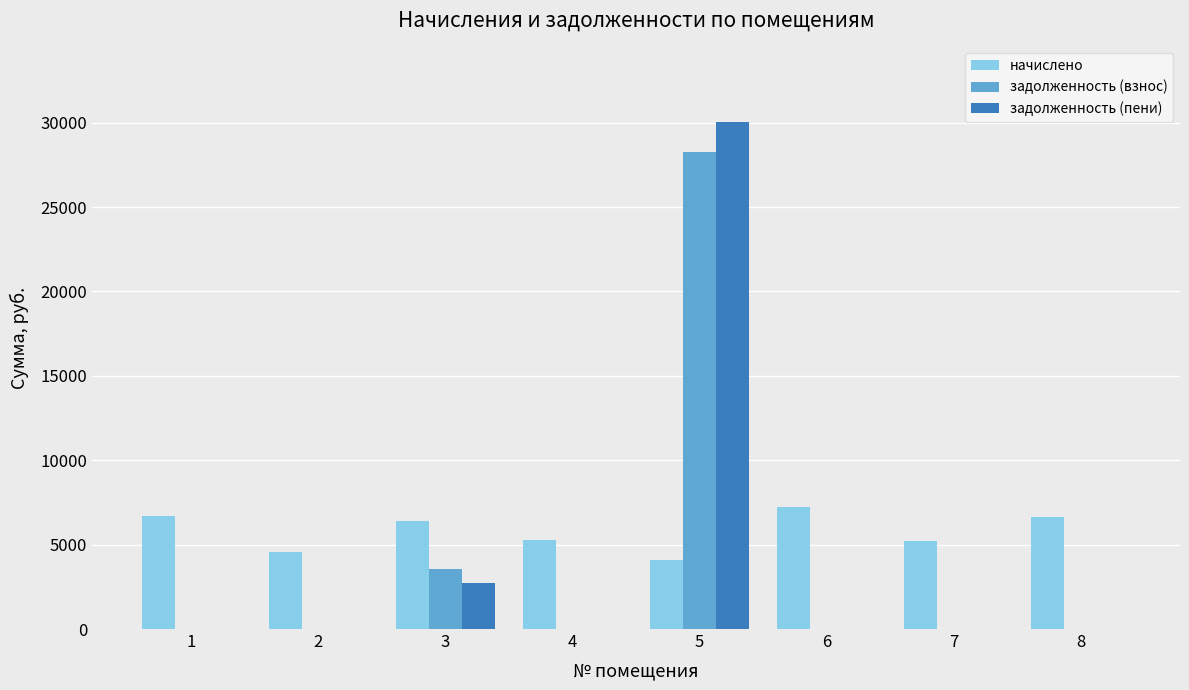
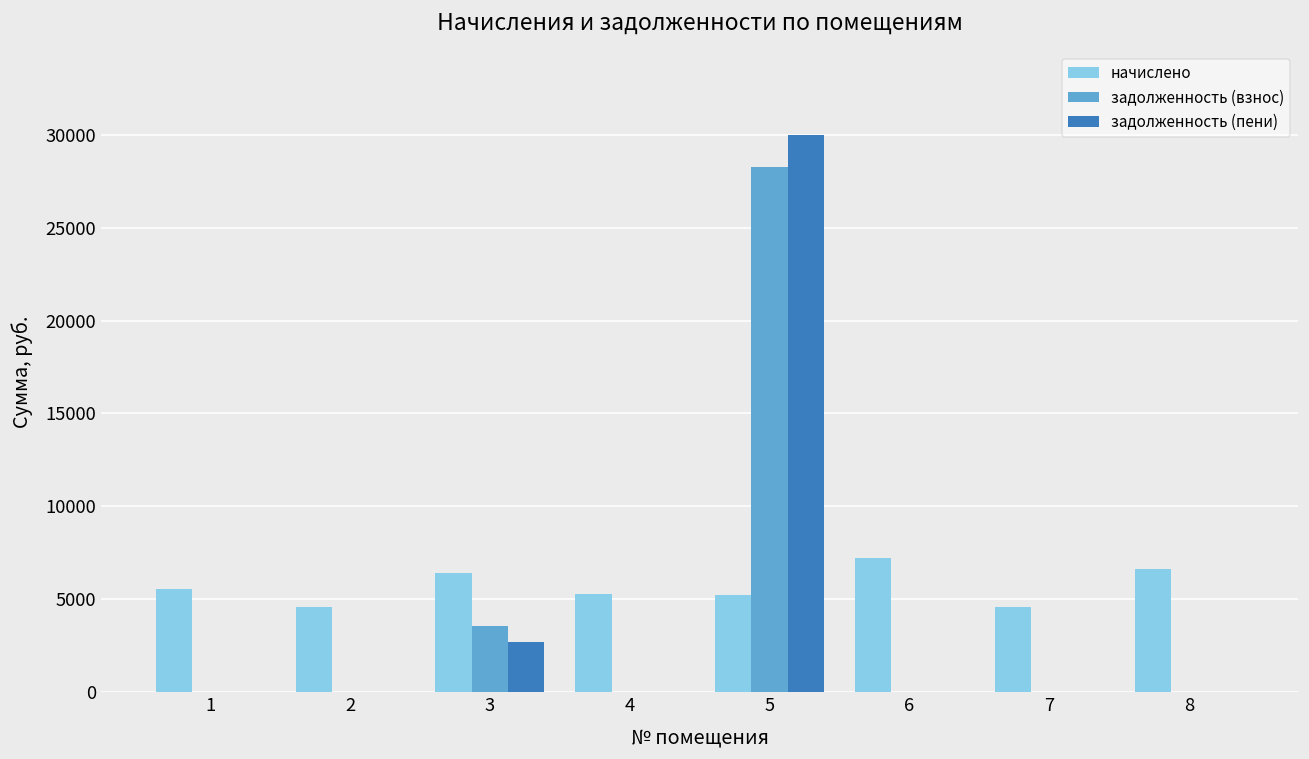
начислено, 1: 6700 -> 5500
начислено, 5: 4100 -> 5200
начислено, 7: 5200 -> 4600
